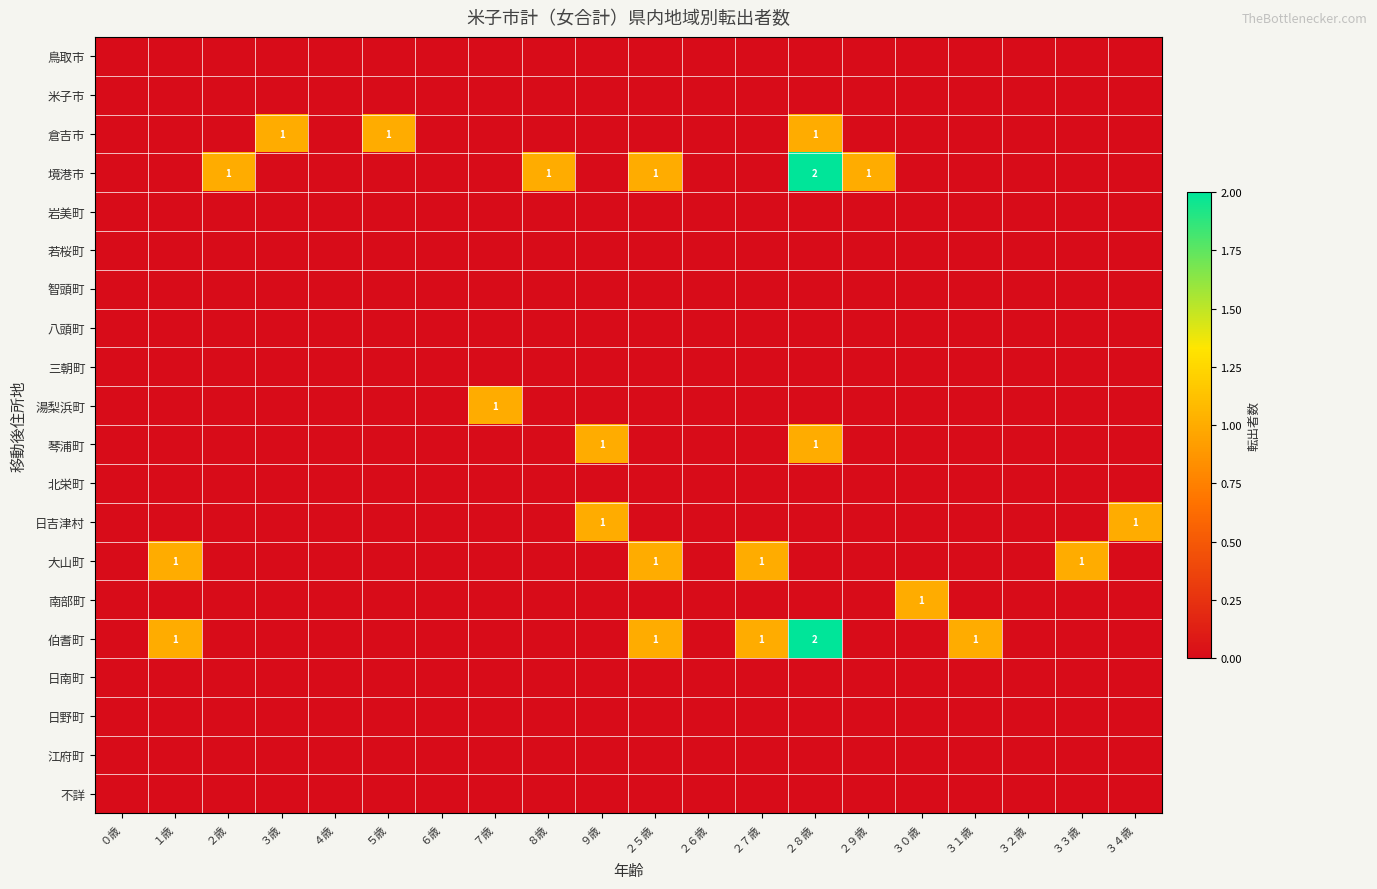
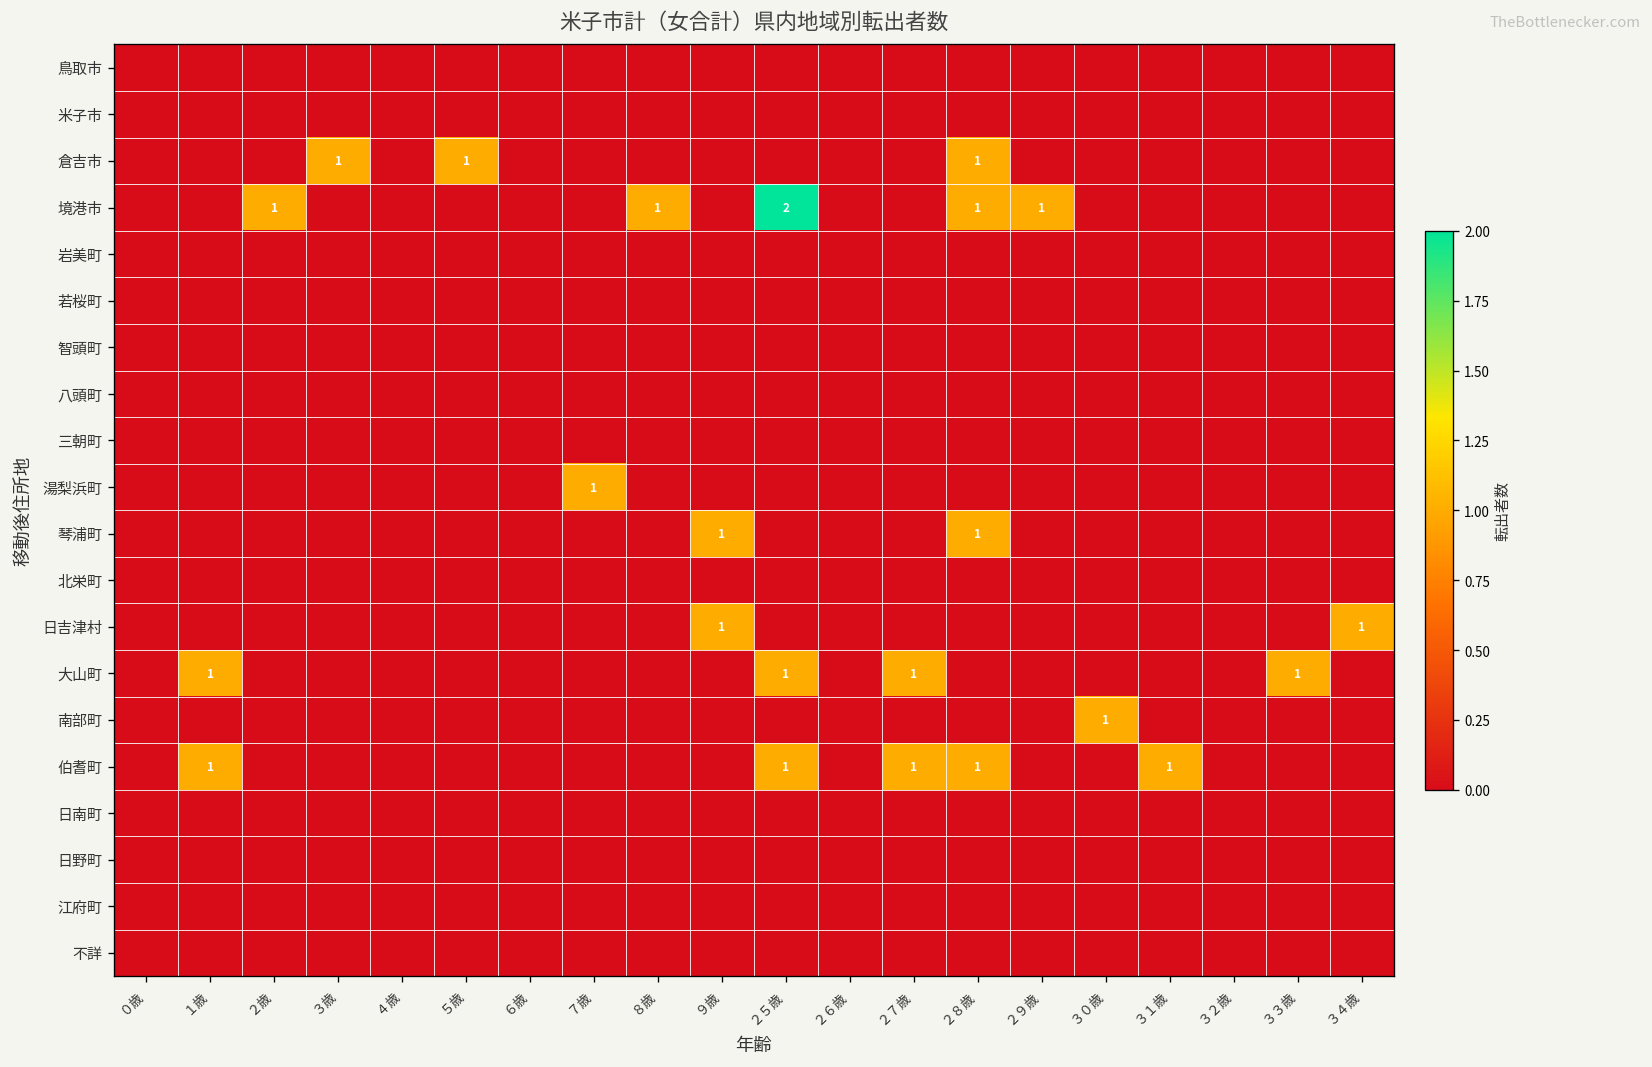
境港市, ２５歳: 1 -> 2
境港市, ２８歳: 2 -> 1
伯耆町, ２８歳: 2 -> 1
